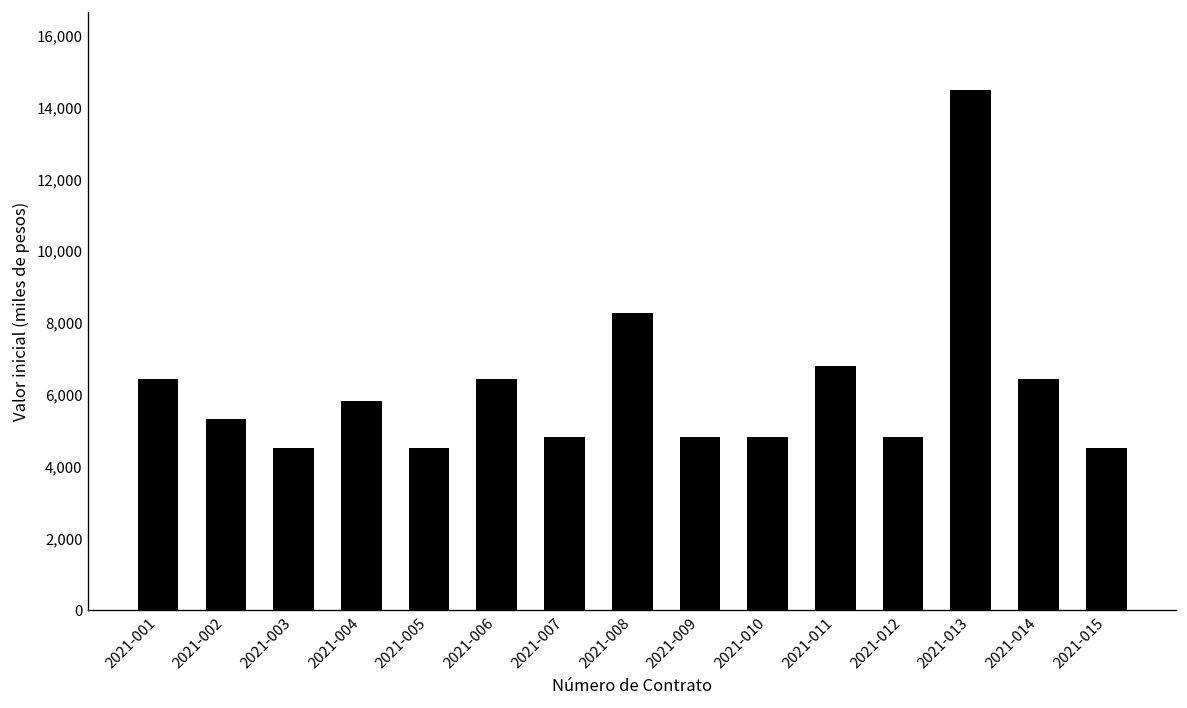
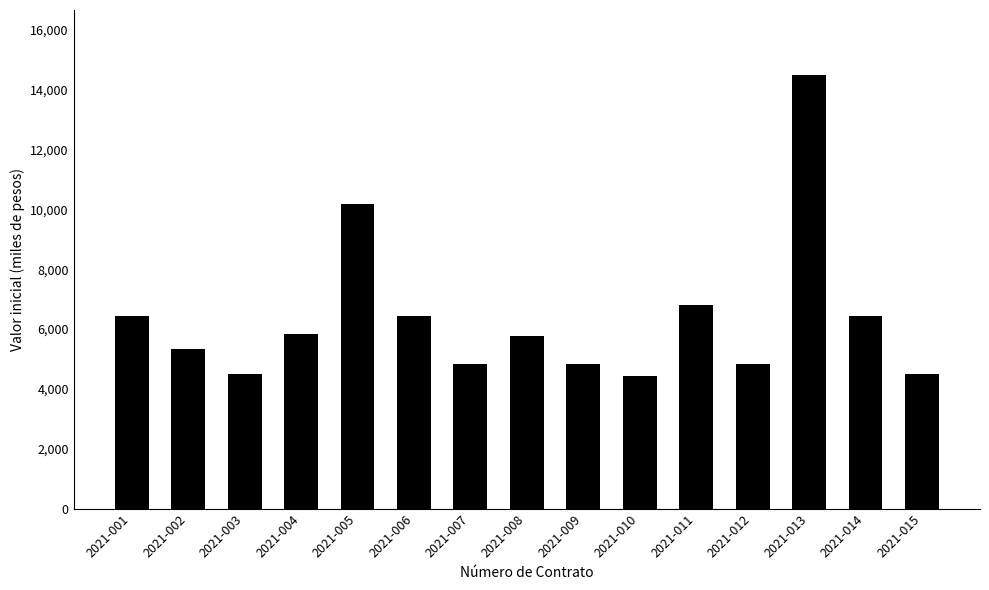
2021-005: 4,500 -> 10,200
2021-008: 8,300 -> 5,800
2021-010: 4,800 -> 4,400
